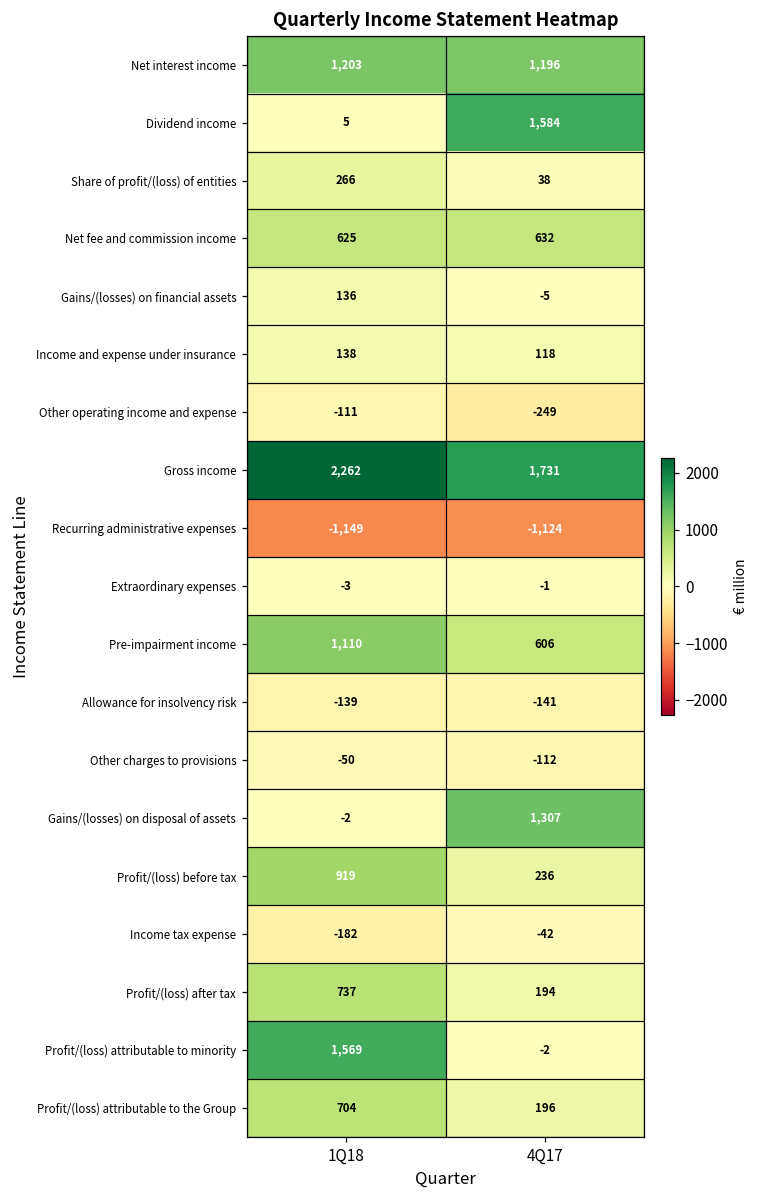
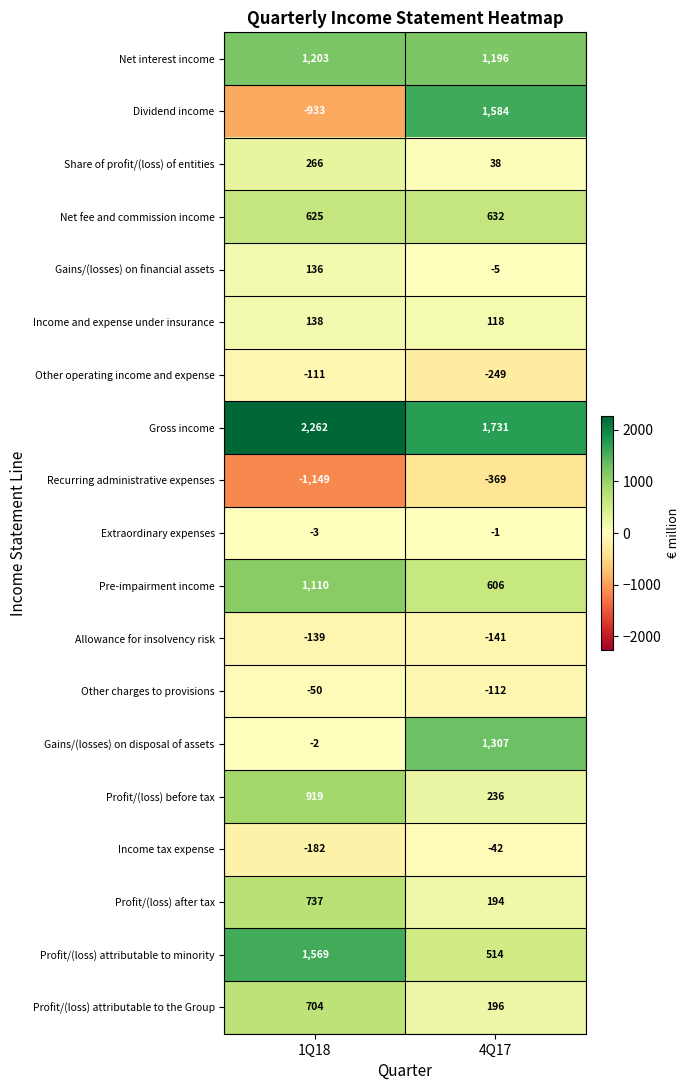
Dividend income, 1Q18: 5 -> -933
Recurring administrative expenses, 4Q17: -1,124 -> -369
Profit/(loss) attributable to minority, 4Q17: -2 -> 514
